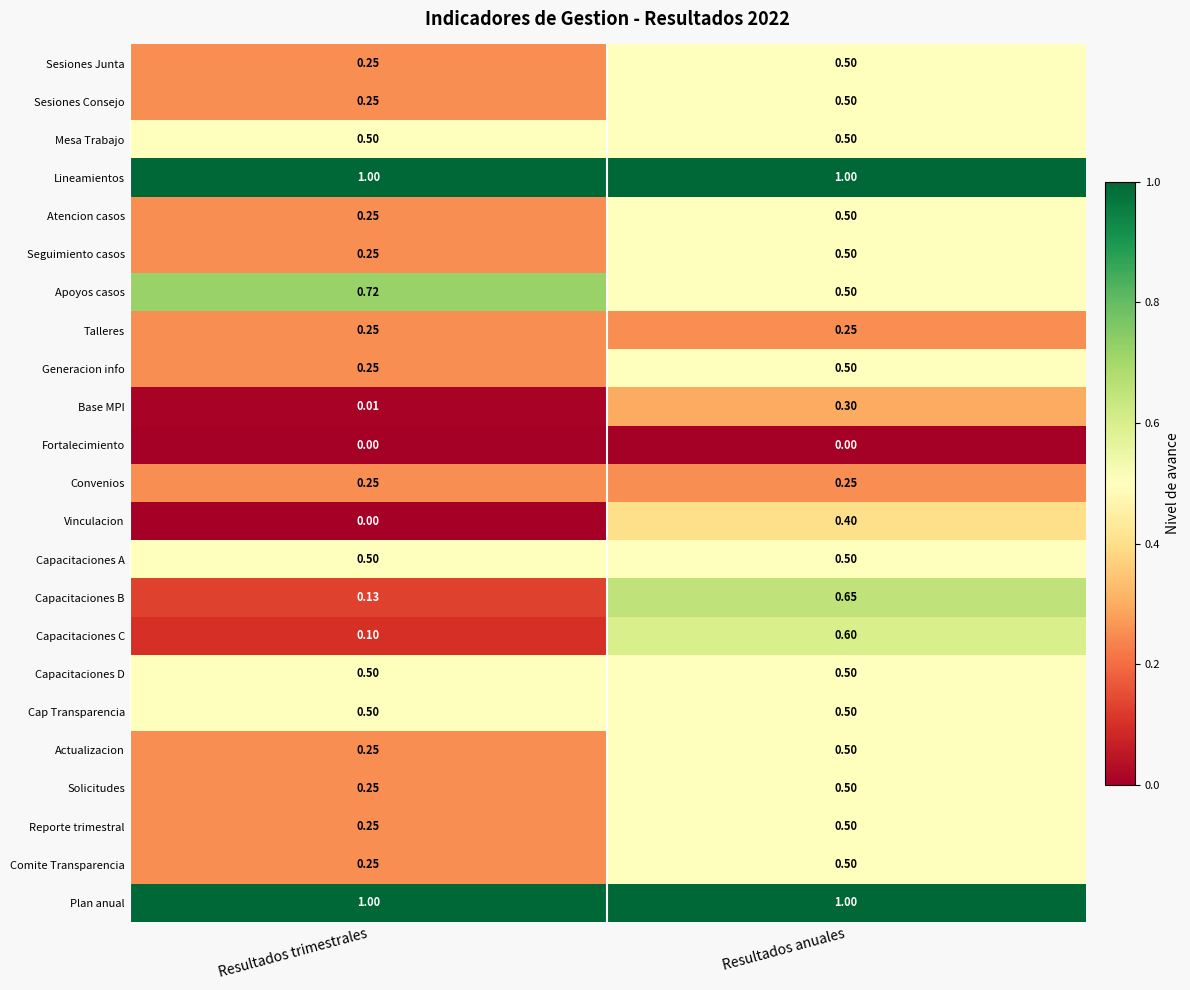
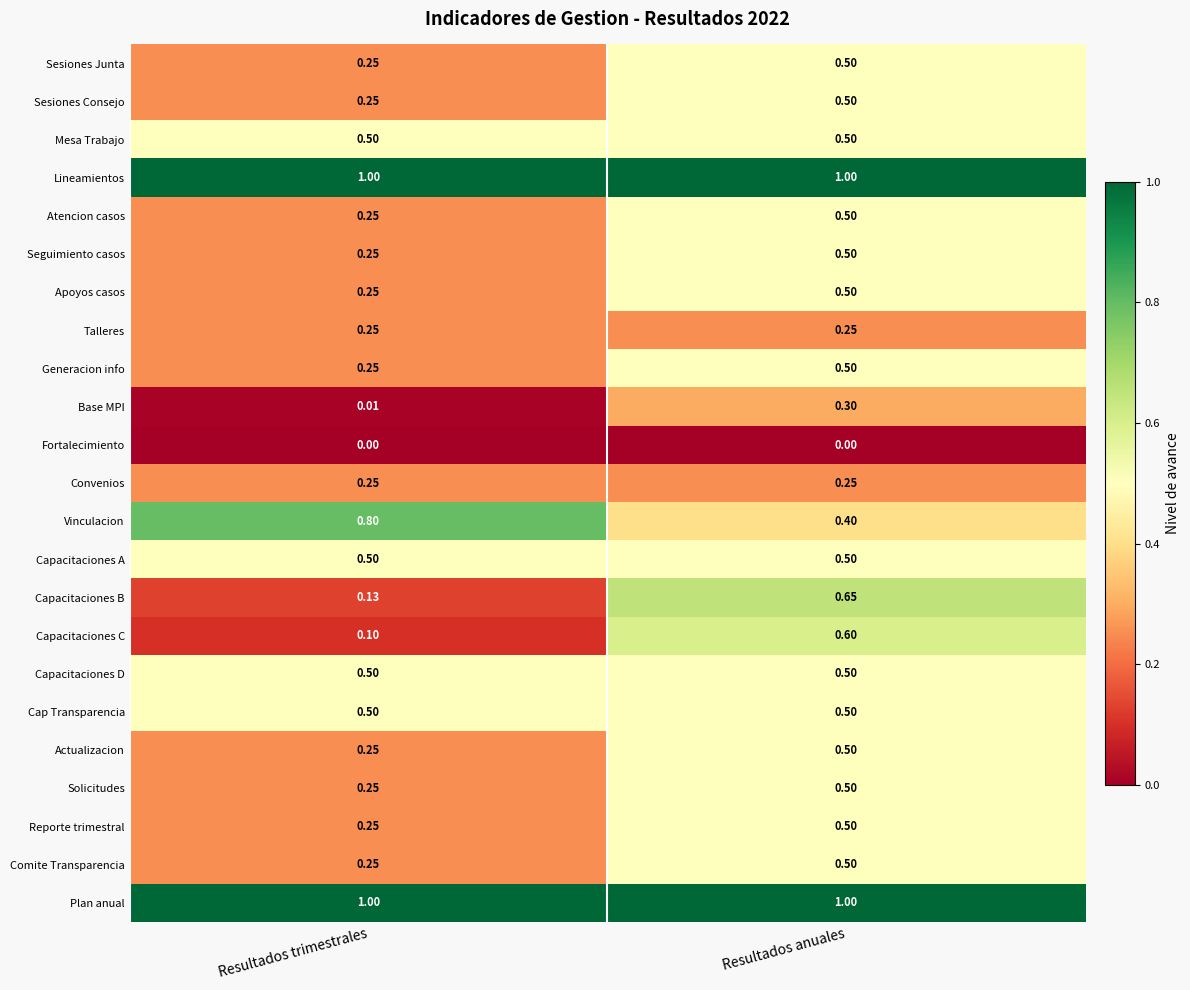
Apoyos casos, Resultados trimestrales: 0.72 -> 0.25
Vinculacion, Resultados trimestrales: 0.00 -> 0.80
